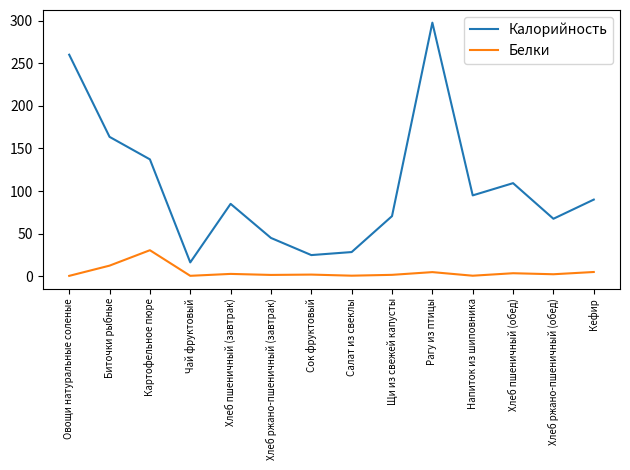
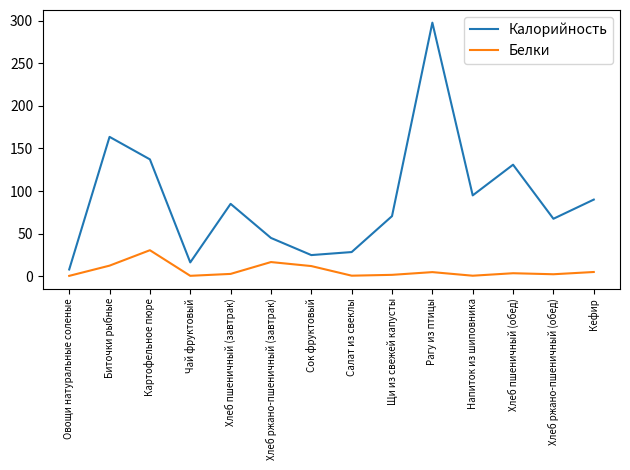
Калорийность, Овощи натуральные соленые: 260 -> 10
Белки, Хлеб ржано-пшеничный (завтрак): 0 -> 20
Белки, Сок фруктовый: 0 -> 10
Калорийность, Хлеб пшеничный (обед): 110 -> 130
